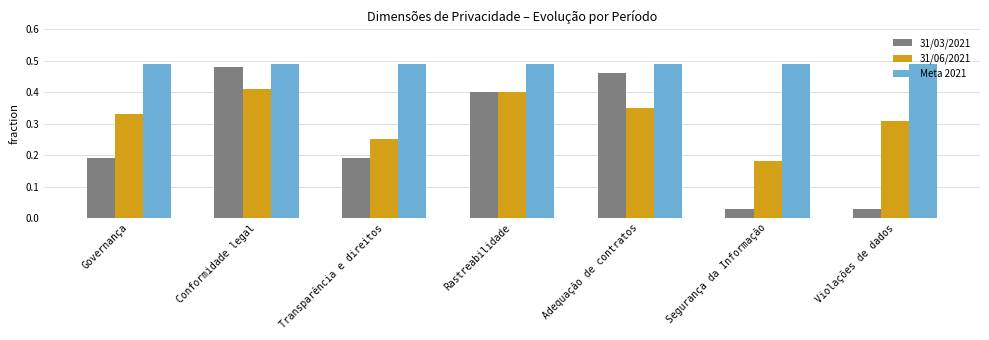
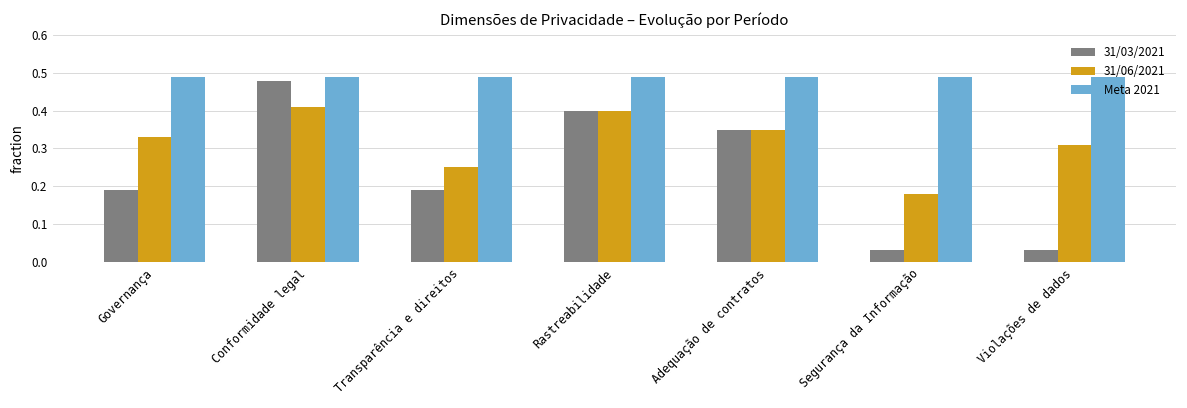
31/03/2021, Adequação de contratos: 0.46 -> 0.35
